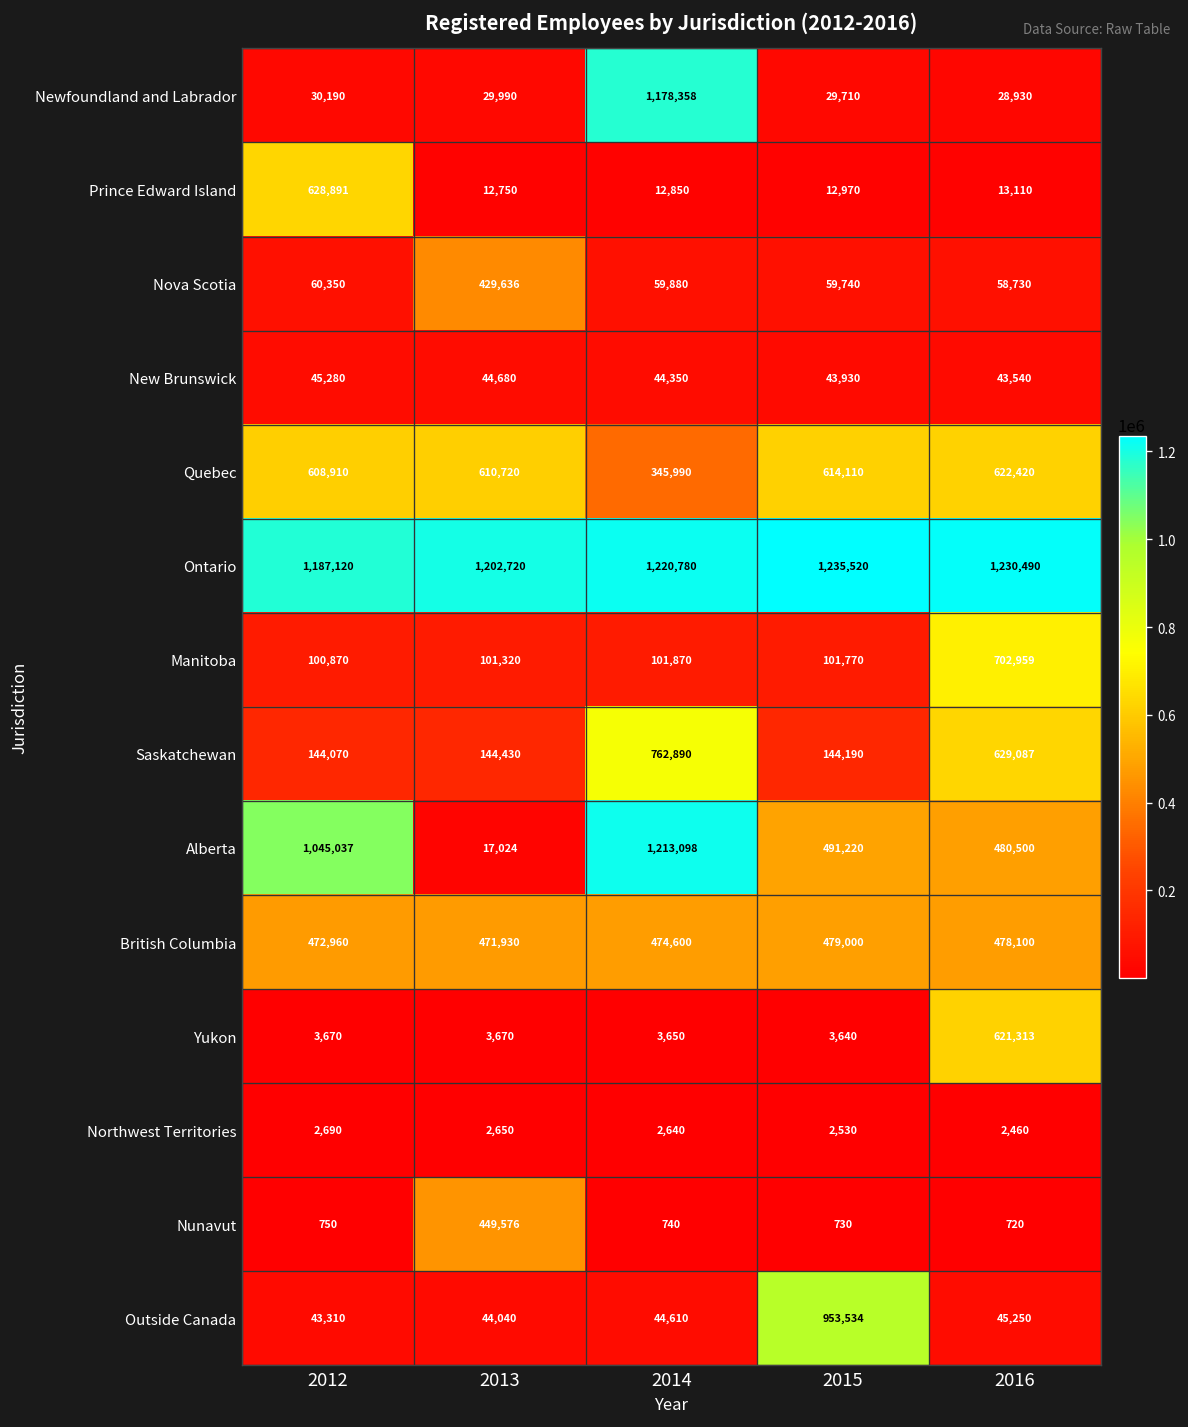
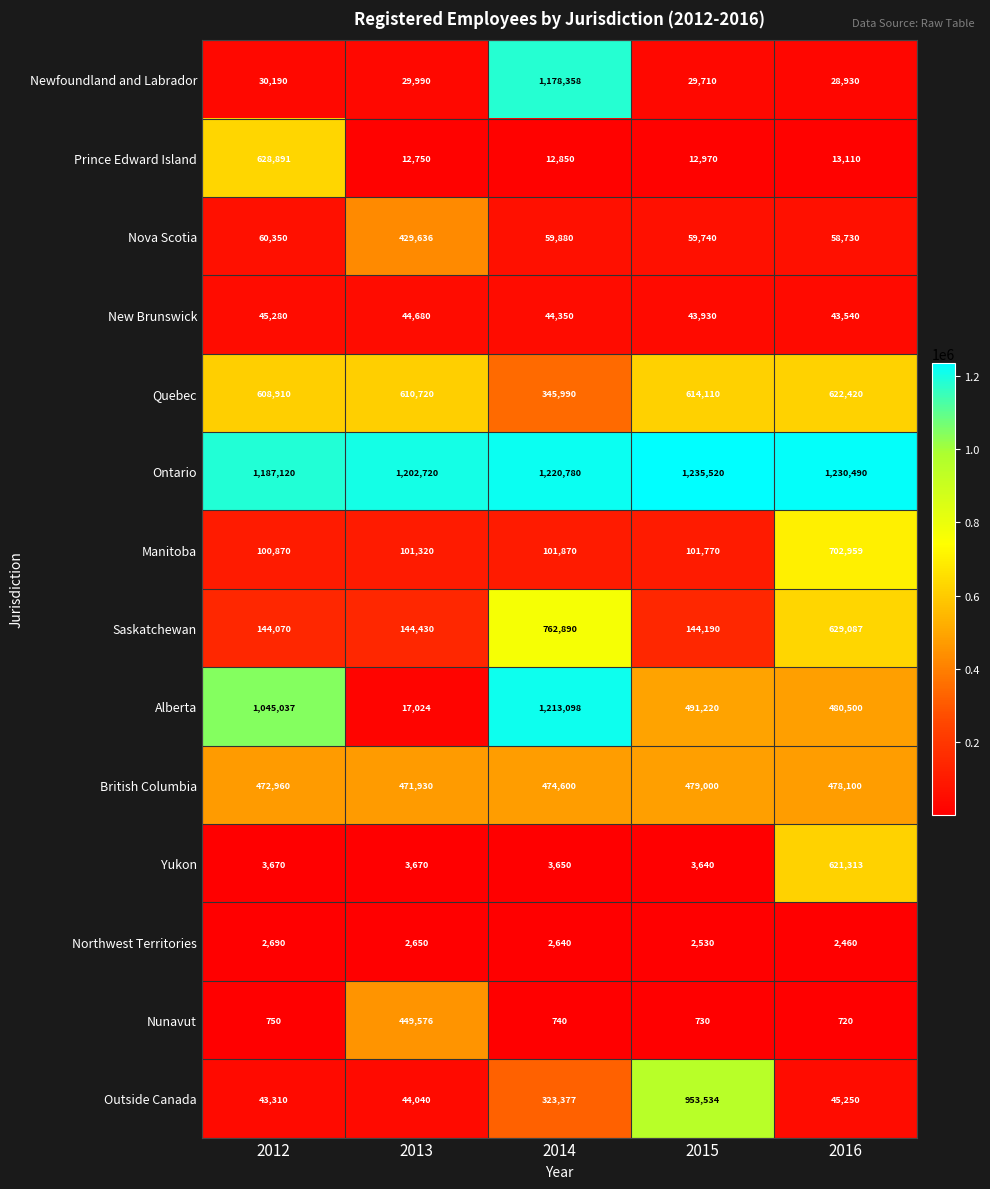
Outside Canada, 2014: 44,610 -> 323,377
